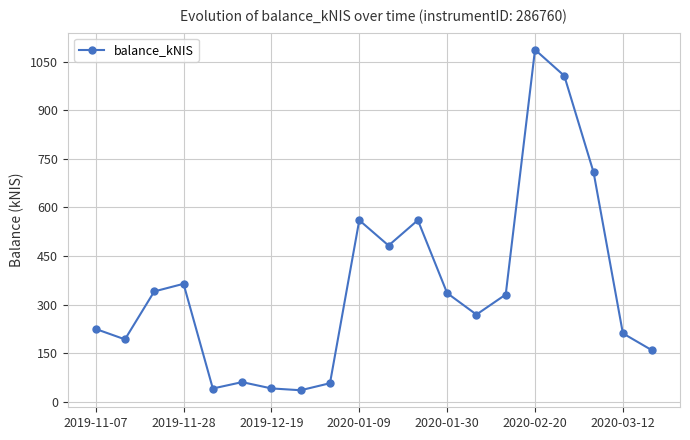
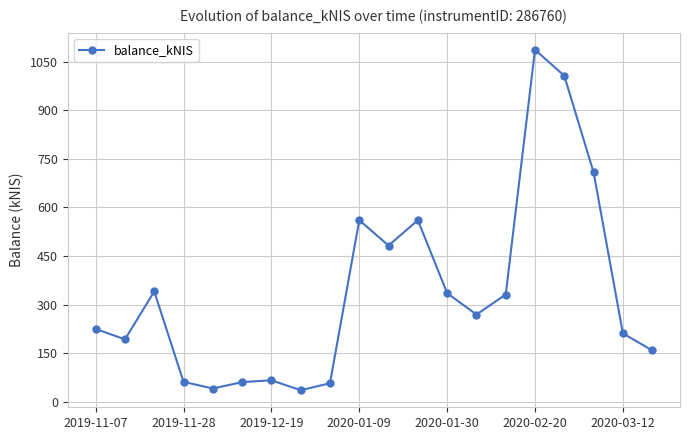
2019-11-28: 360 -> 60
2019-12-19: 40 -> 70
